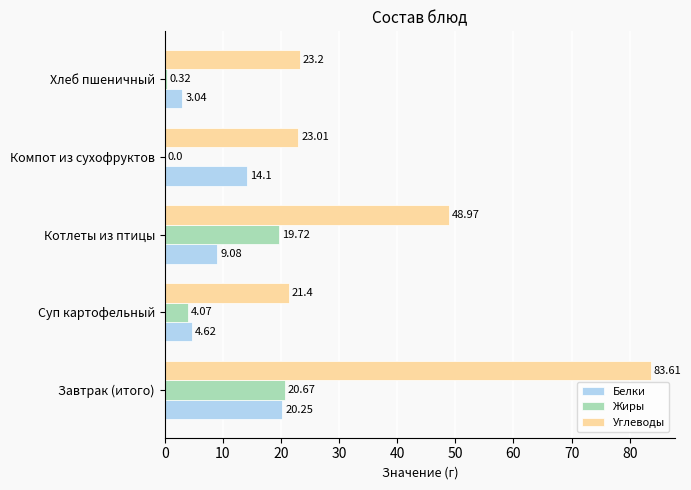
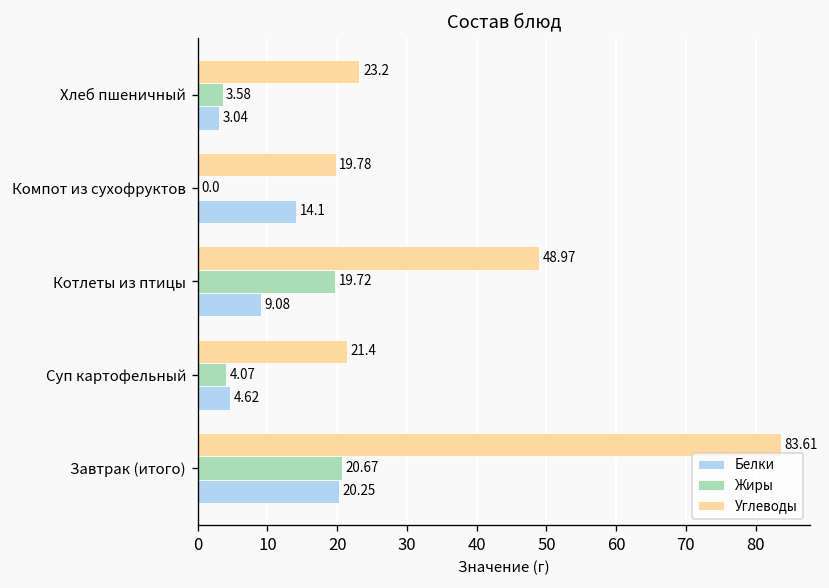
Жиры, Хлеб пшеничный: 0.32 -> 3.58
Углеводы, Компот из сухофруктов: 23.01 -> 19.78
